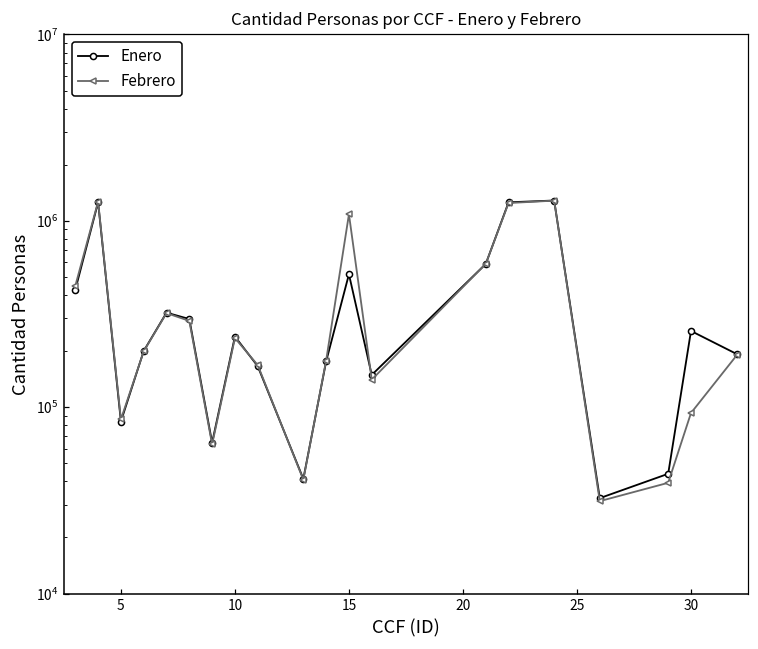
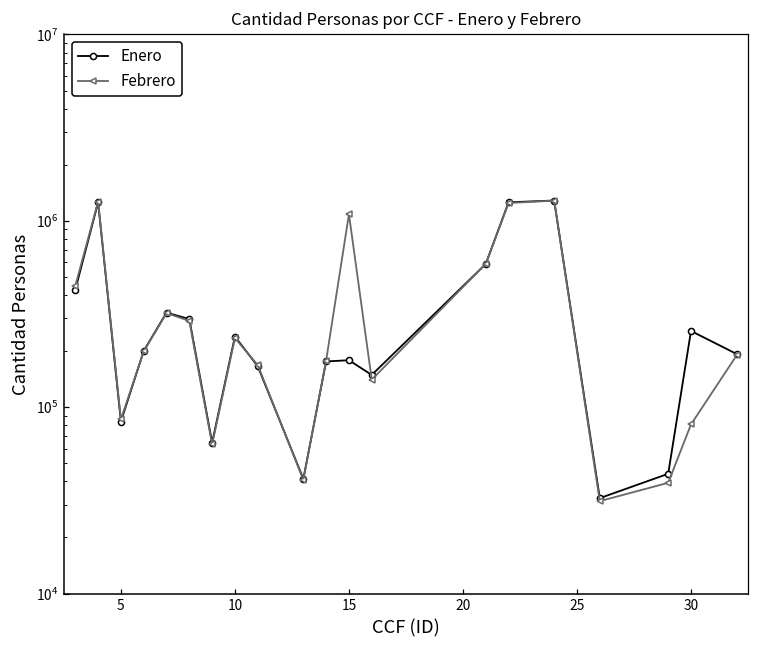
Enero, 15: 520000 -> 180000
Febrero, 30: 90000 -> 80000
